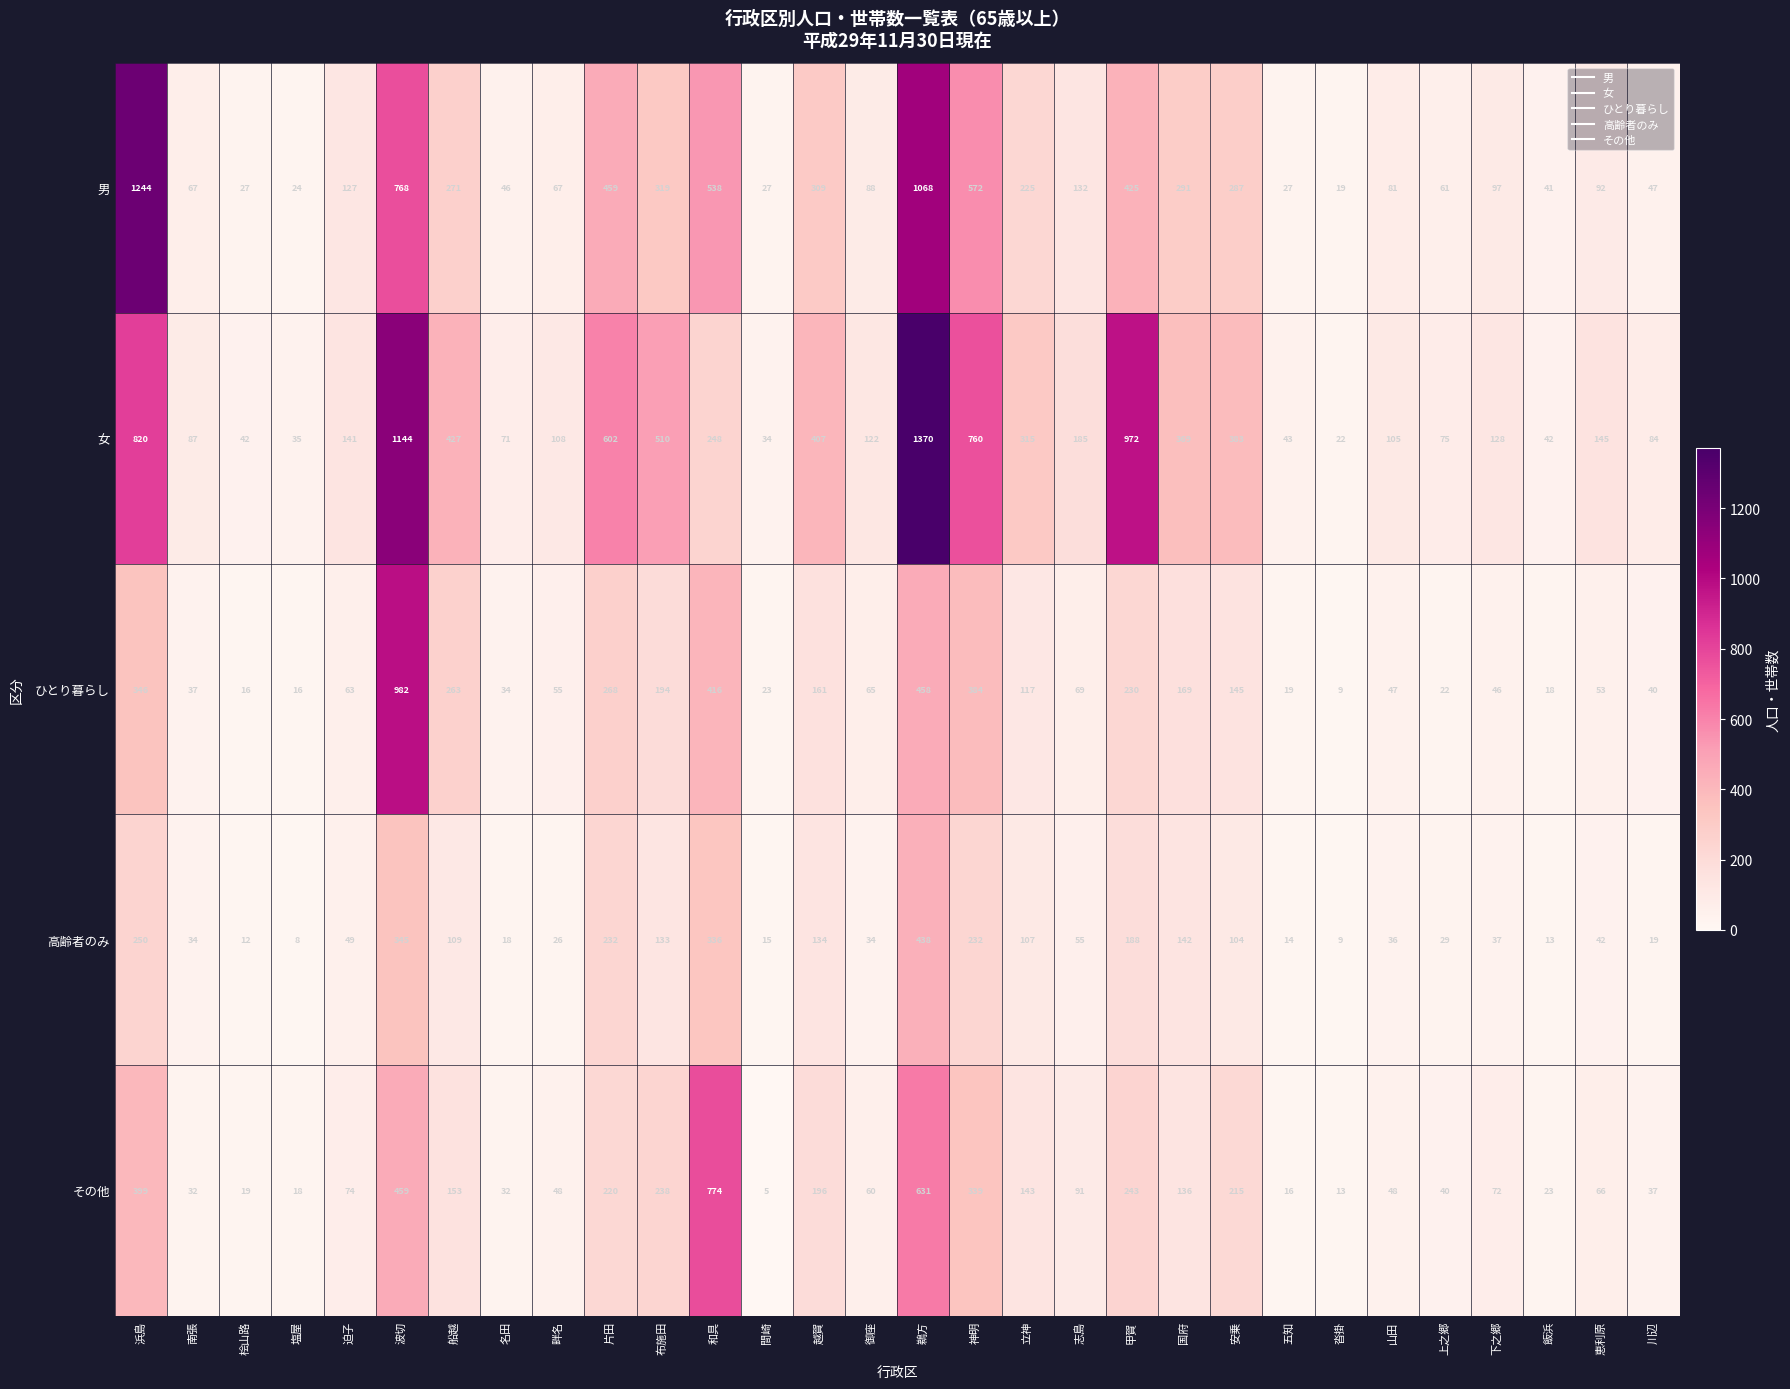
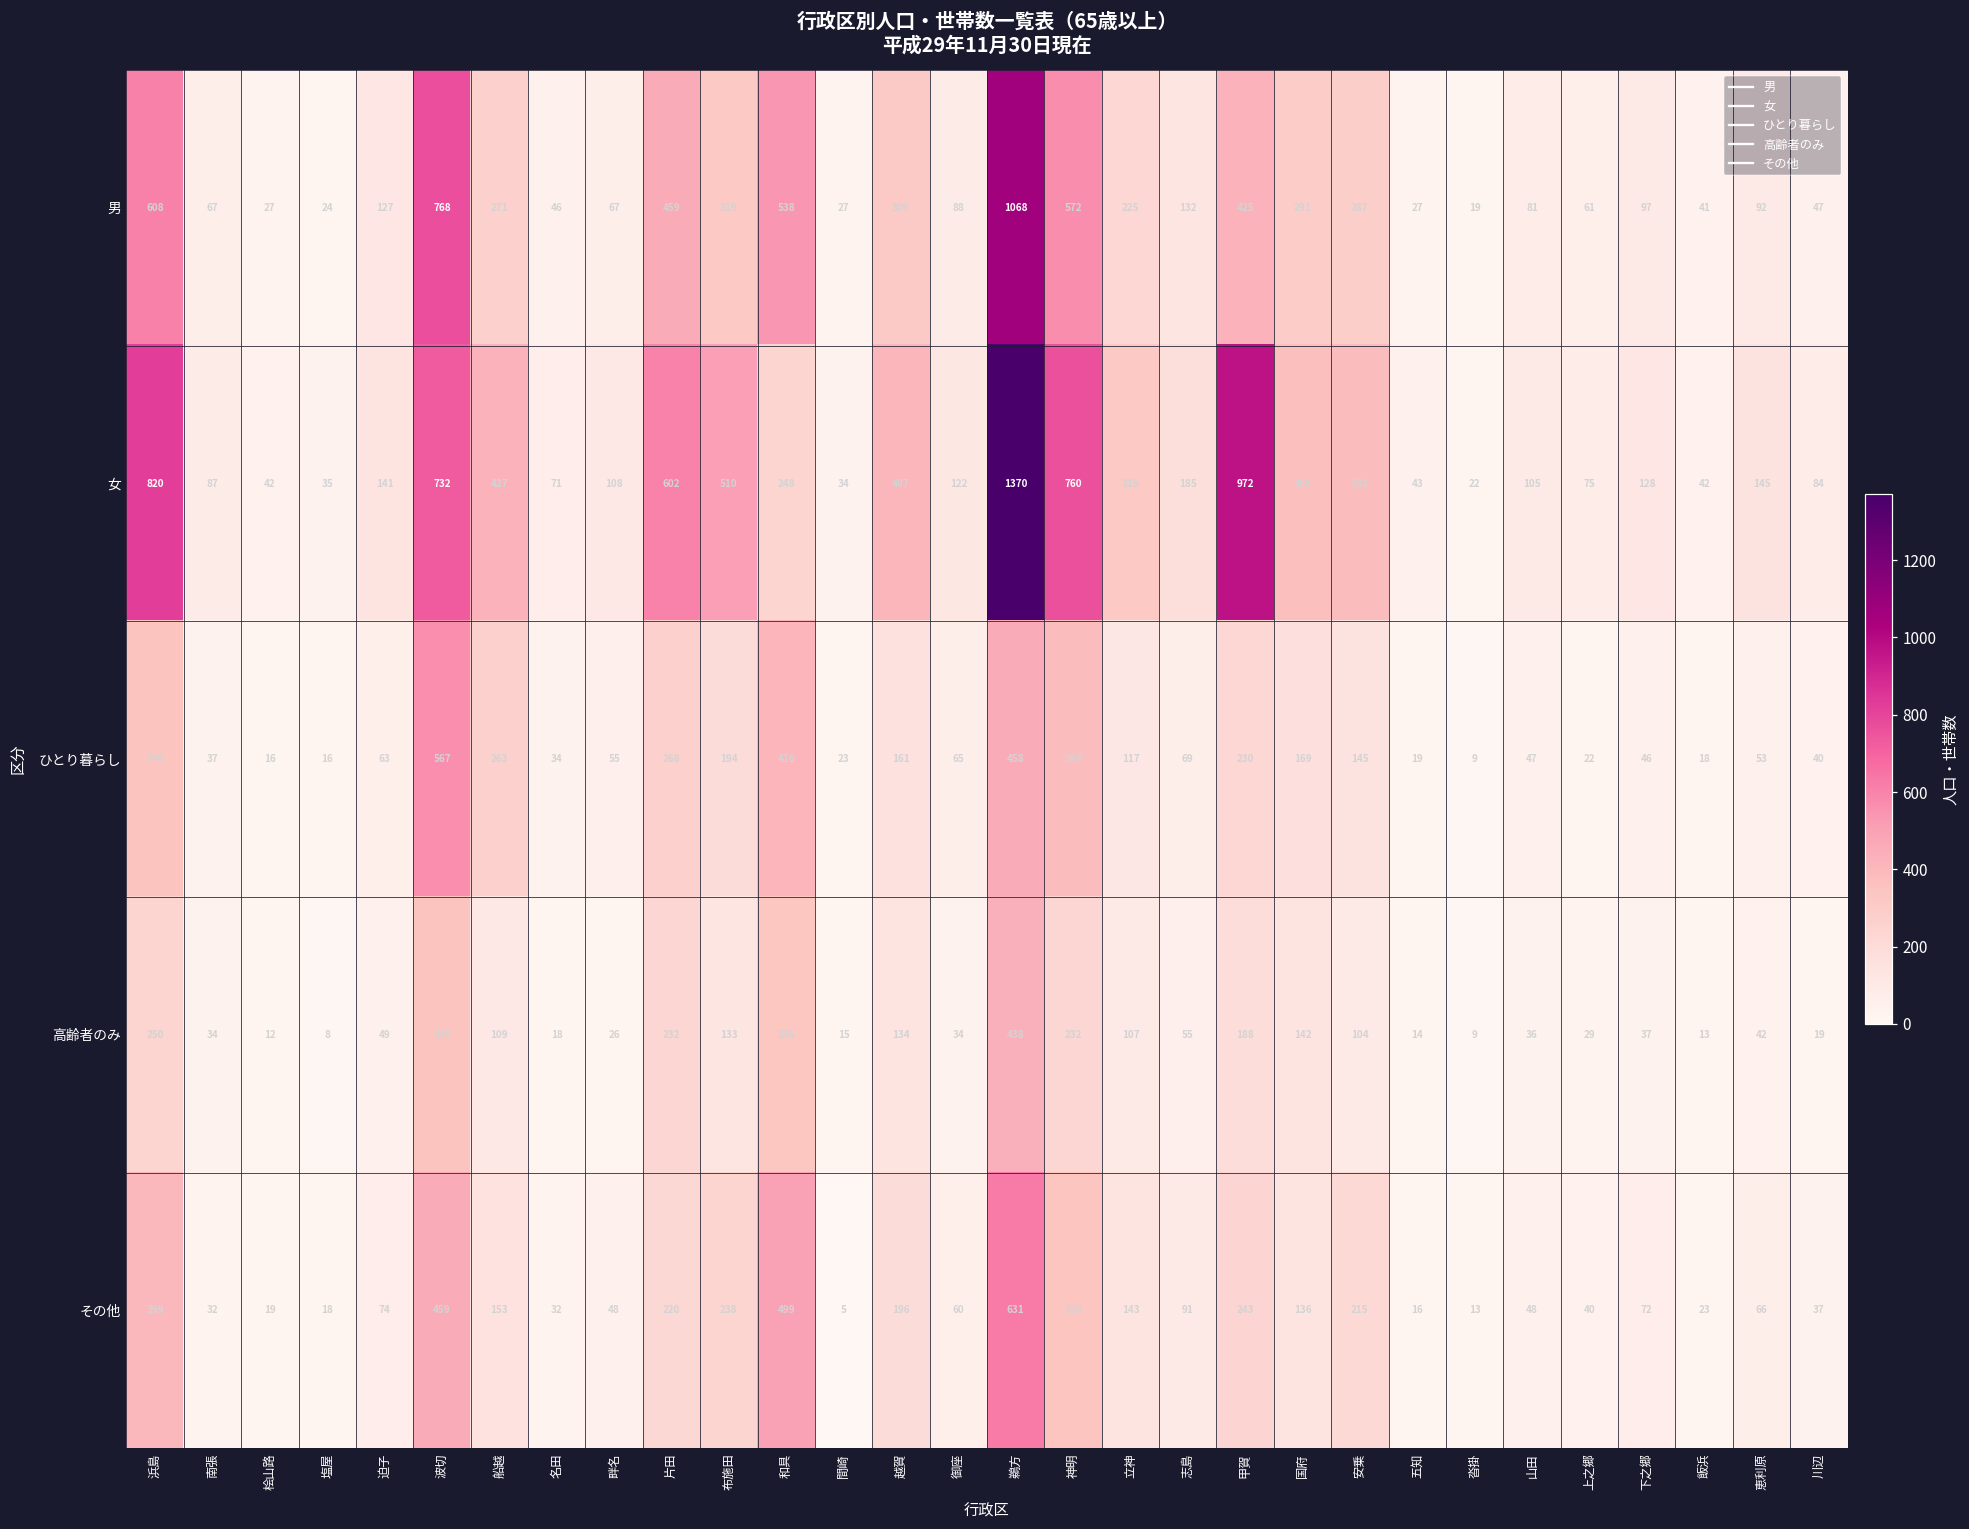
男, 浜島: 1244 -> 608
女, 波切: 1144 -> 732
ひとり暮らし, 波切: 982 -> 567
その他, 和具: 774 -> 499
